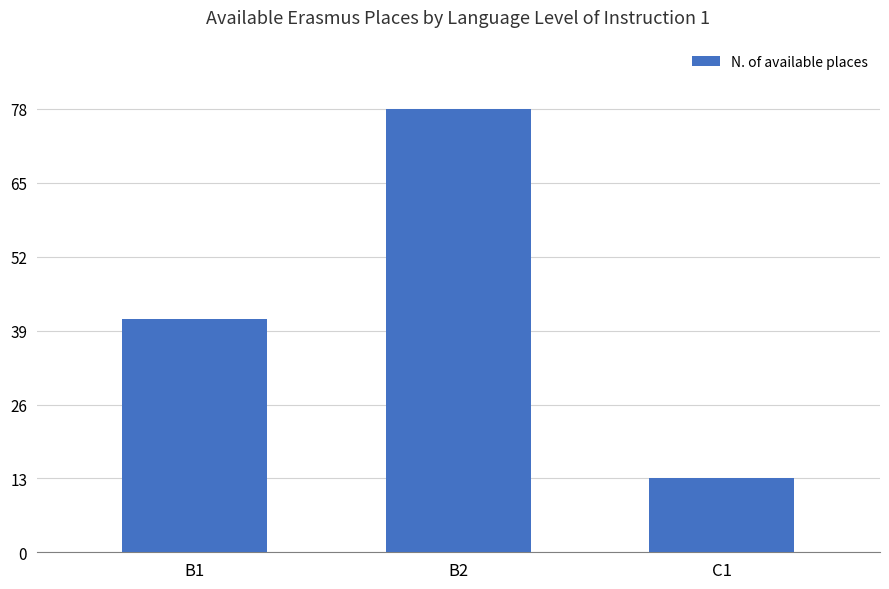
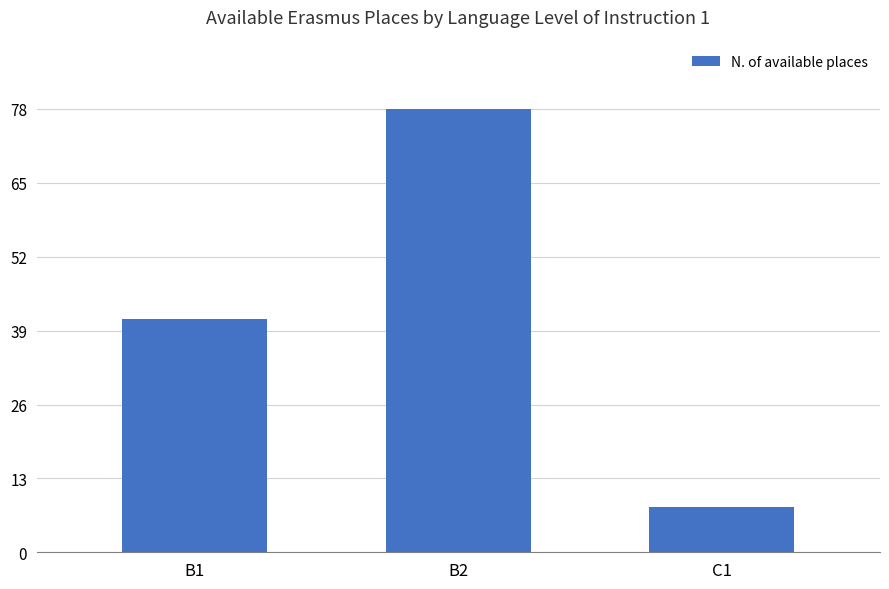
C1: 13 -> 8
